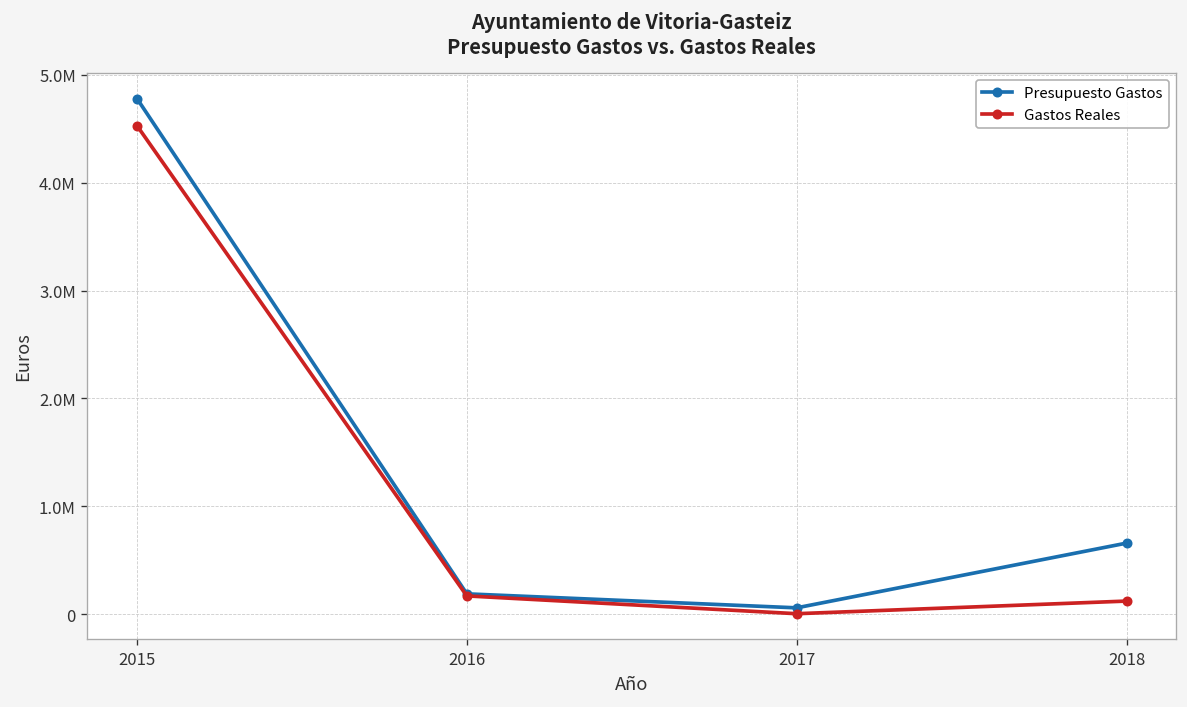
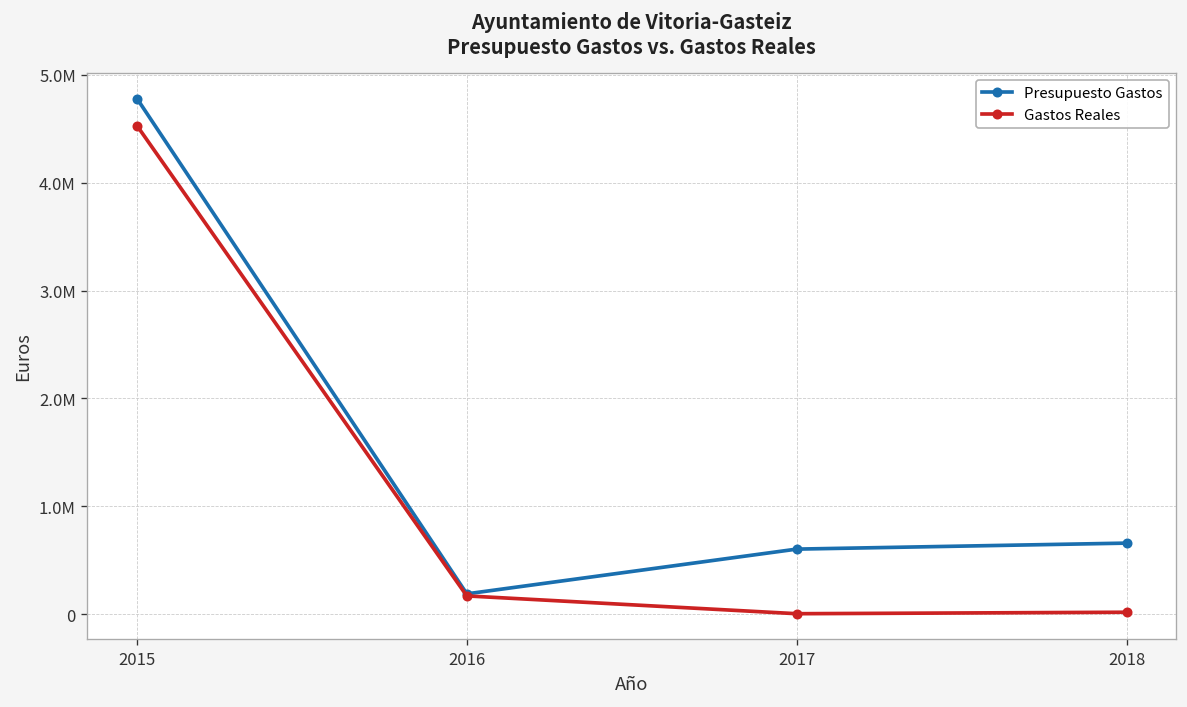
Presupuesto Gastos, 2017: 100000 -> 600000
Gastos Reales, 2018: 100000 -> 0
